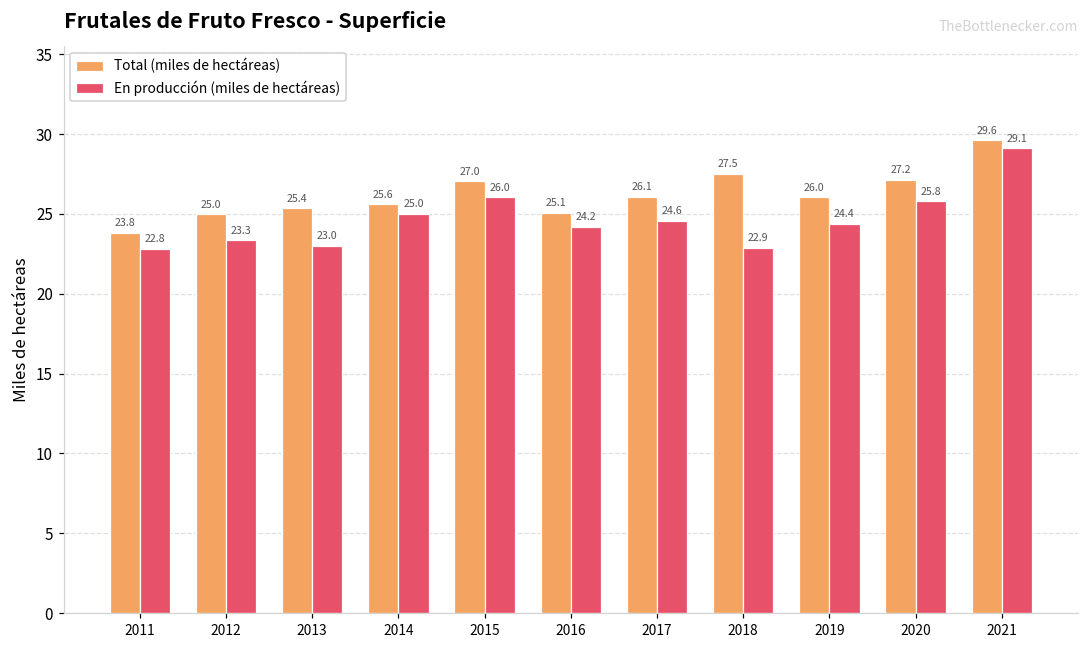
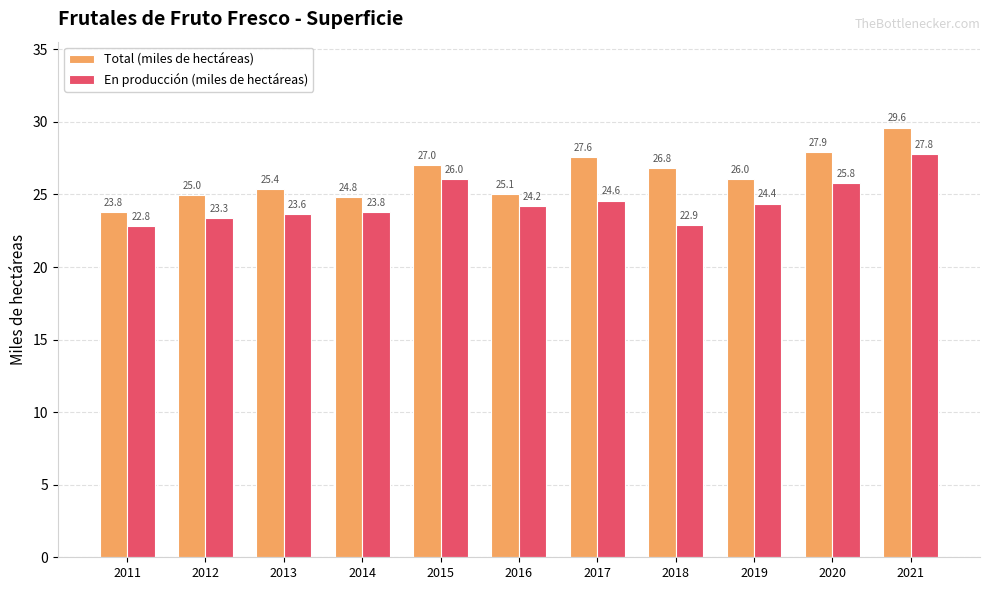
En producción (miles de hectáreas), 2013: 23.0 -> 23.6
Total (miles de hectáreas), 2014: 25.6 -> 24.8
En producción (miles de hectáreas), 2014: 25.0 -> 23.8
Total (miles de hectáreas), 2017: 26.1 -> 27.6
Total (miles de hectáreas), 2018: 27.5 -> 26.8
Total (miles de hectáreas), 2020: 27.2 -> 27.9
En producción (miles de hectáreas), 2021: 29.1 -> 27.8
